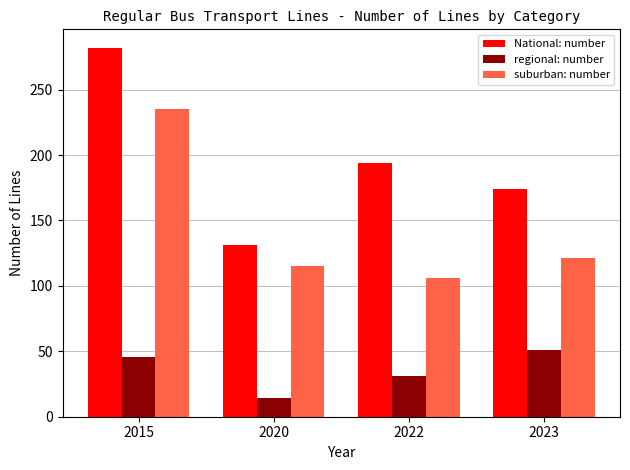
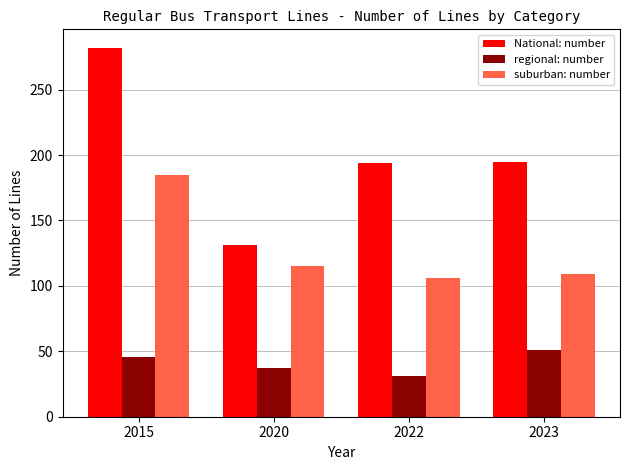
suburban: number, 2015: 235 -> 185
regional: number, 2020: 14 -> 37
National: number, 2023: 174 -> 195
suburban: number, 2023: 121 -> 109
